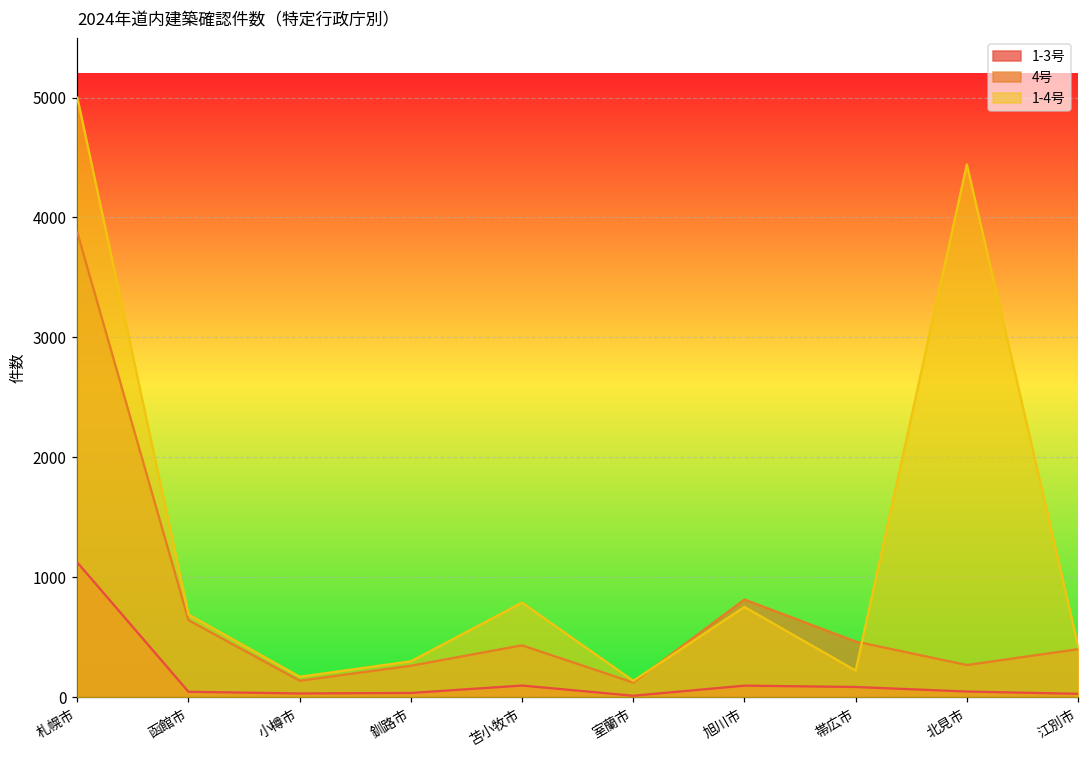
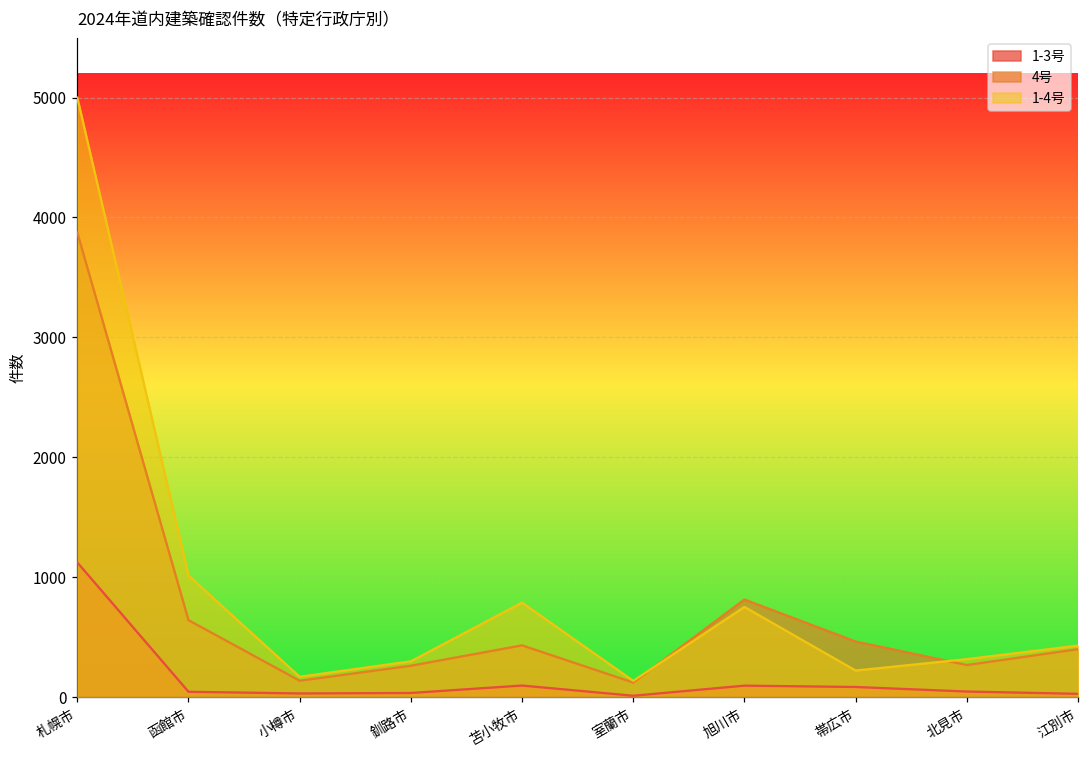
1-4号, 函館市: 690 -> 1020
1-4号, 北見市: 4440 -> 320
